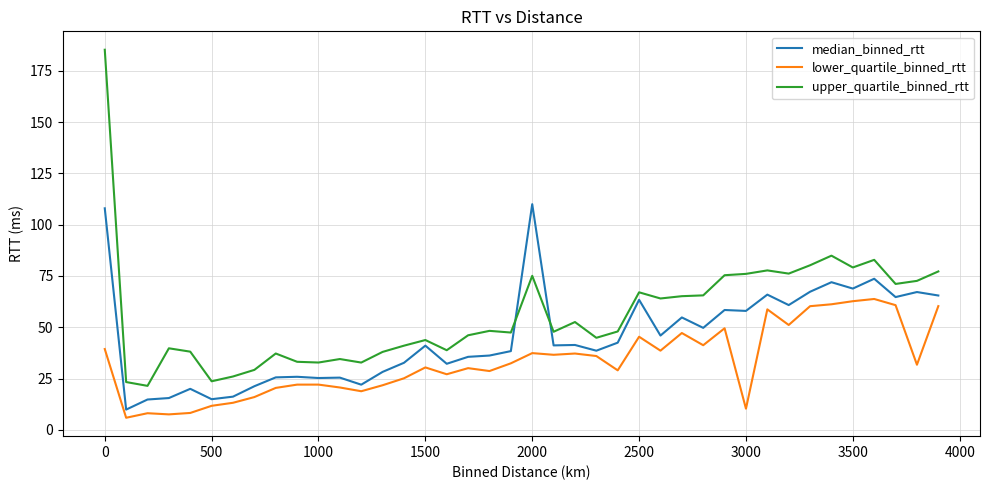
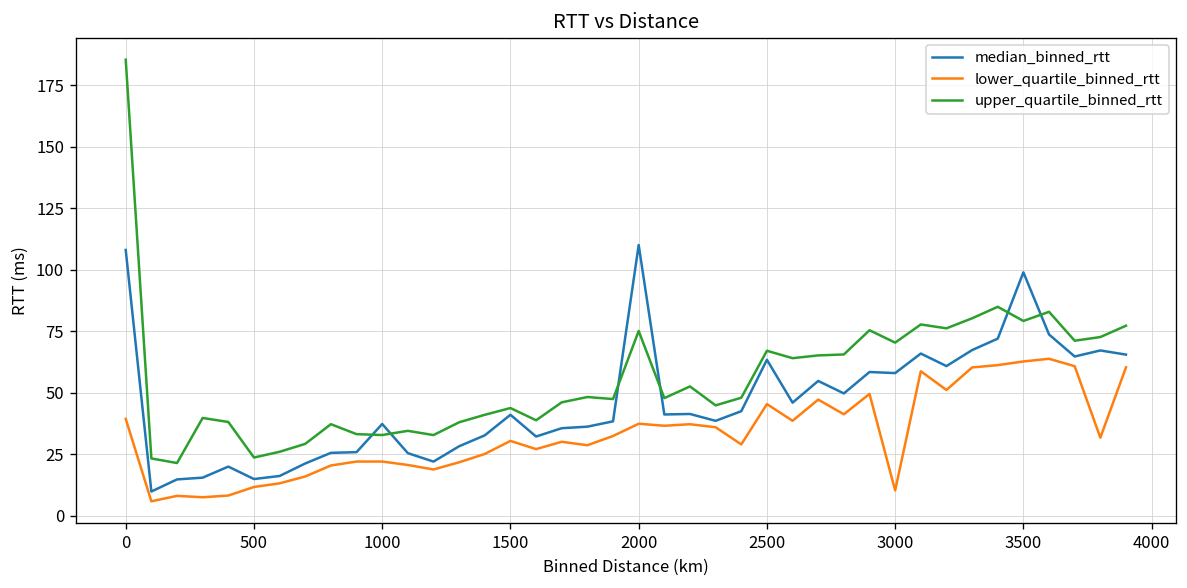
median_binned_rtt, 1000: 25 -> 37
upper_quartile_binned_rtt, 3000: 76 -> 70
median_binned_rtt, 3500: 69 -> 99
